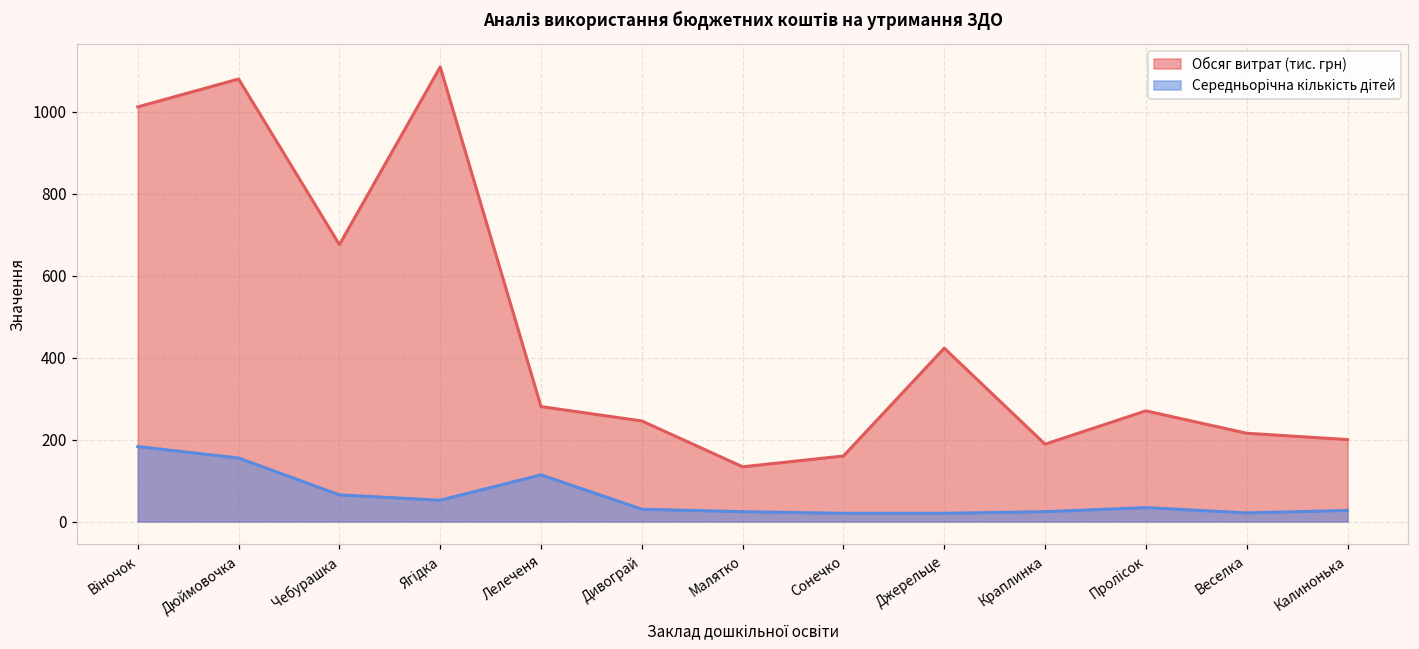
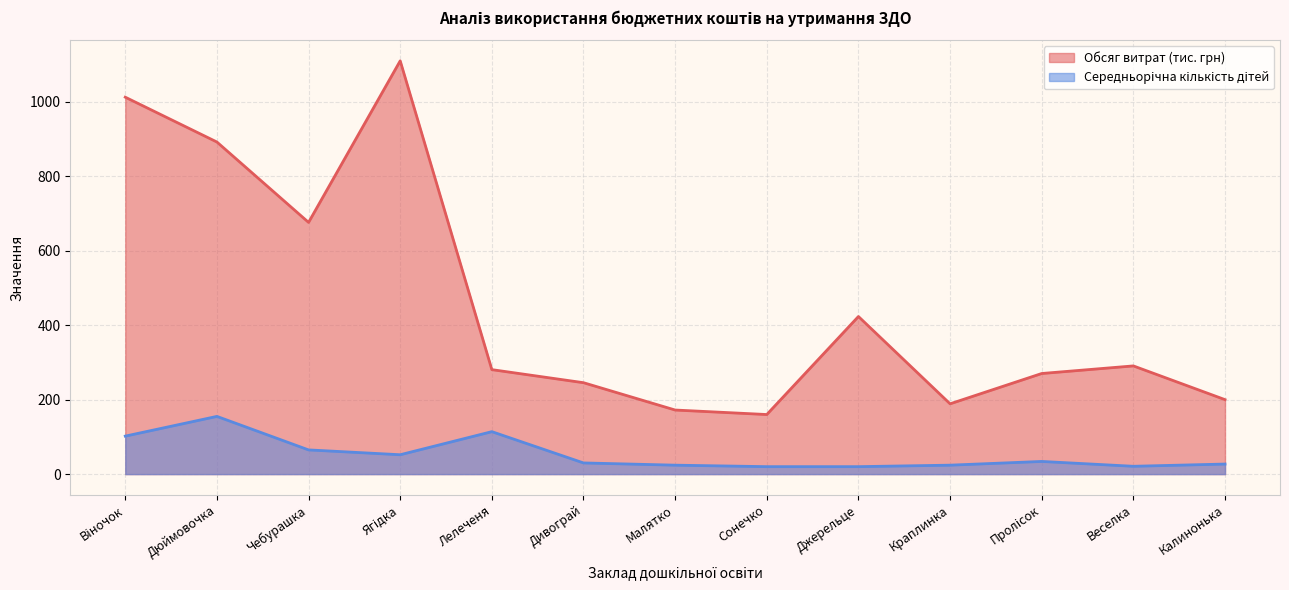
Середньорічна кількість дітей, Віночок: 180 -> 100
Обсяг витрат (тис. грн), Дюймовочка: 1080 -> 890
Обсяг витрат (тис. грн), Малятко: 130 -> 170
Обсяг витрат (тис. грн), Веселка: 220 -> 290
